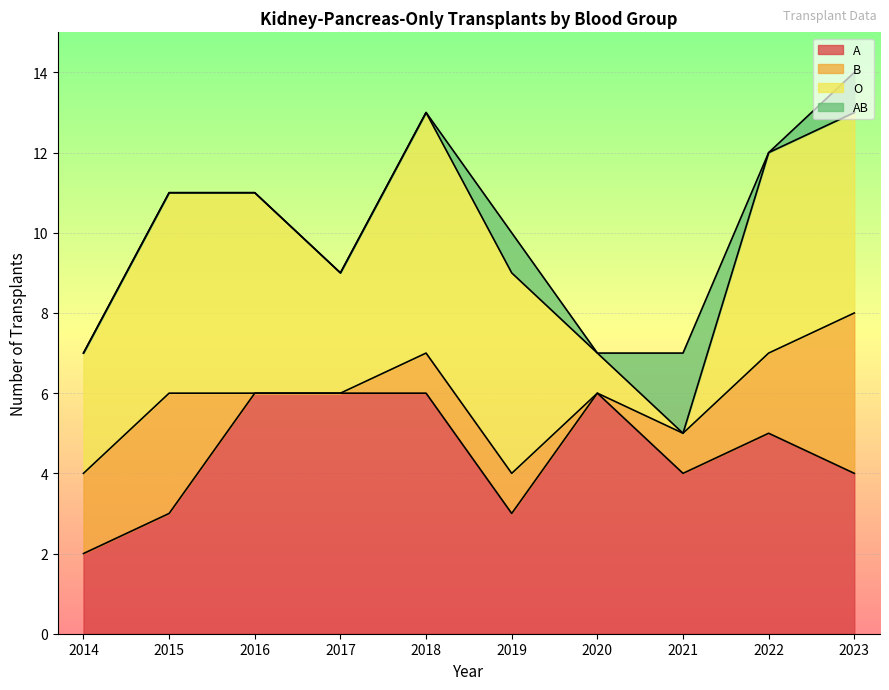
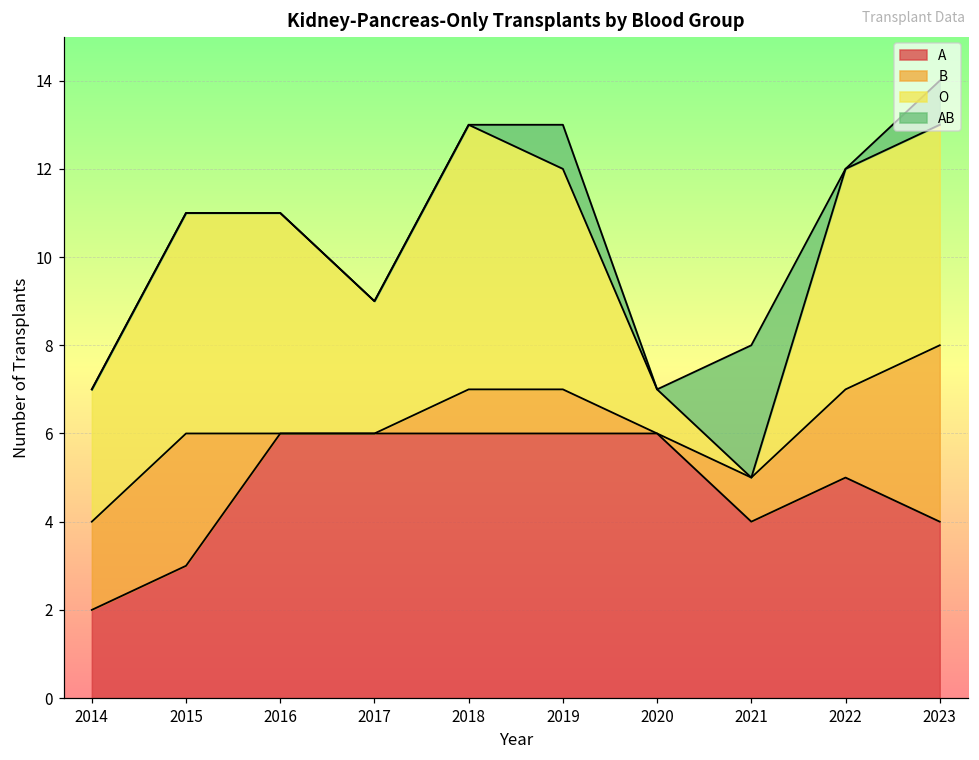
A, 2019: 3 -> 6
AB, 2021: 2 -> 3
